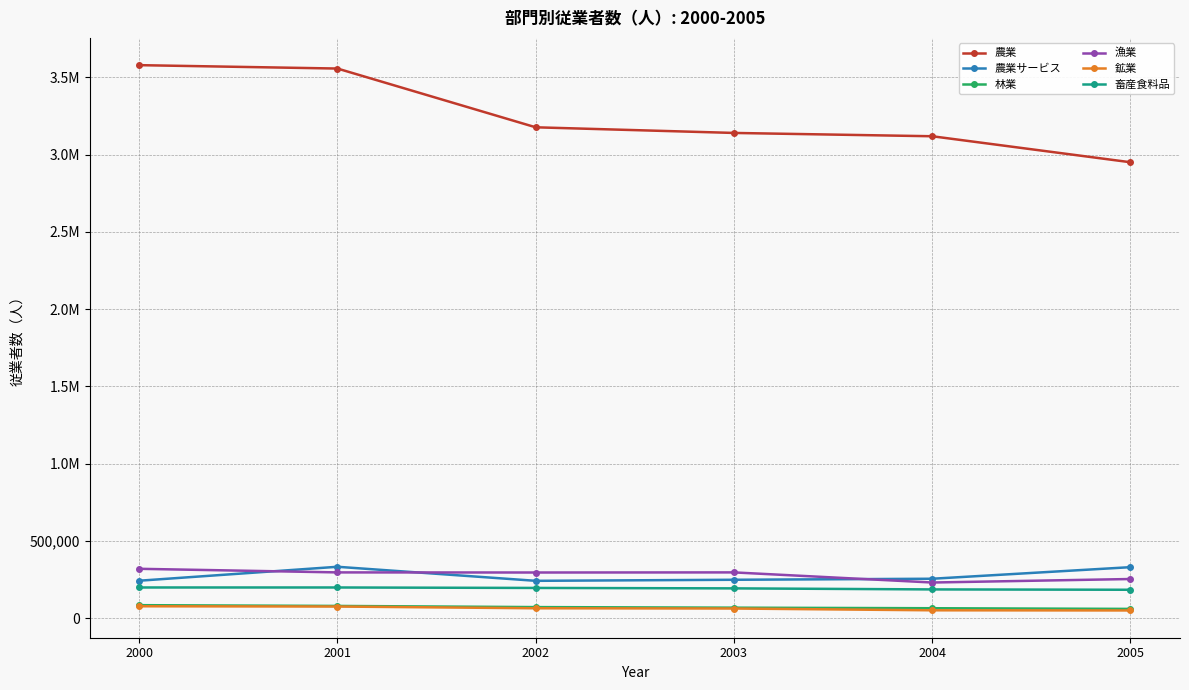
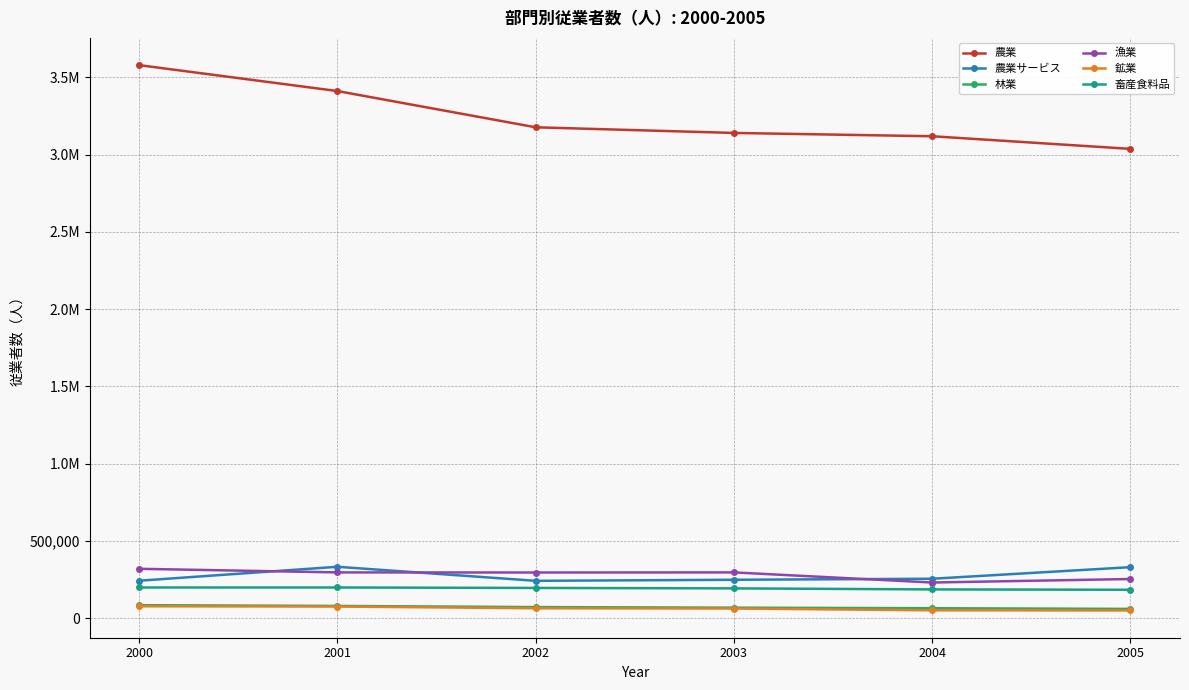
農業, 2001: 3,560,000 -> 3,410,000
農業, 2005: 2,950,000 -> 3,040,000
